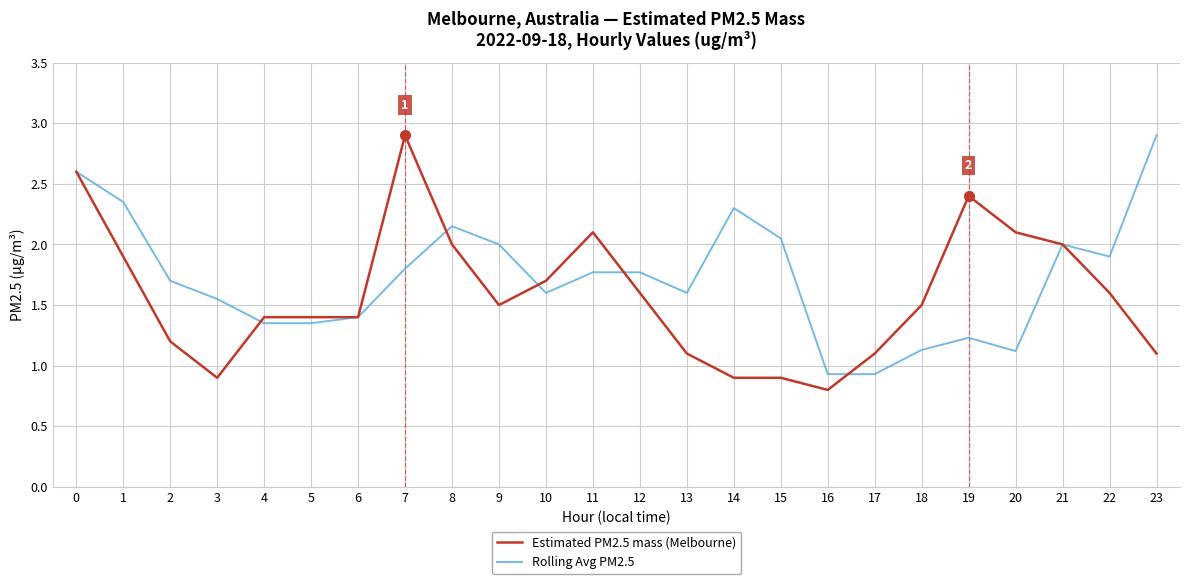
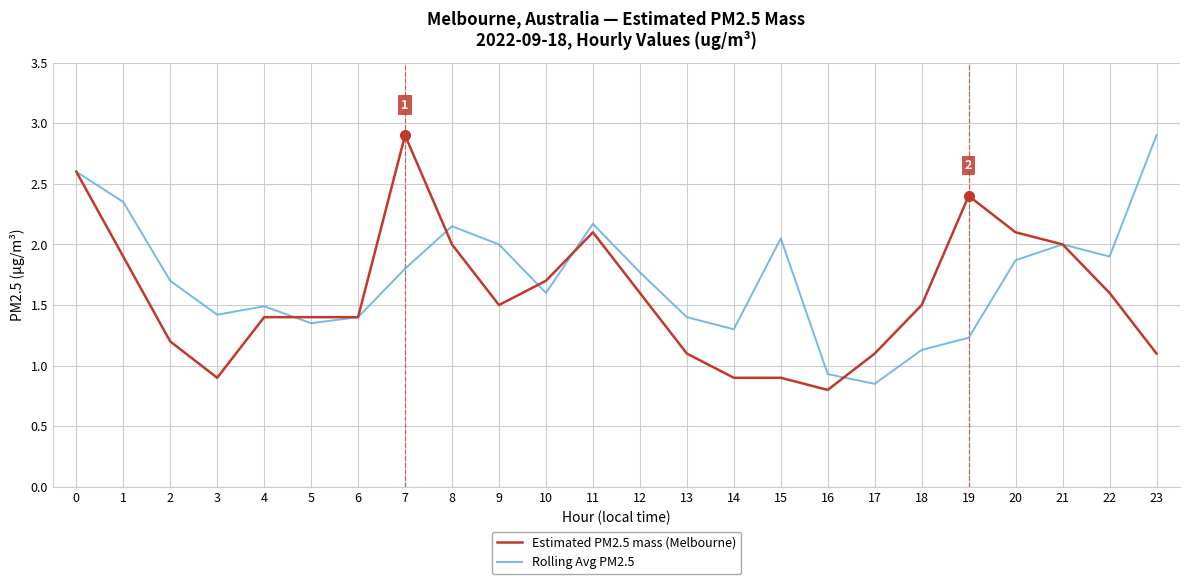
Rolling Avg PM2.5, 3: 1.55 -> 1.42
Rolling Avg PM2.5, 4: 1.35 -> 1.49
Rolling Avg PM2.5, 11: 1.77 -> 2.17
Rolling Avg PM2.5, 13: 1.6 -> 1.4
Rolling Avg PM2.5, 14: 2.3 -> 1.3
Rolling Avg PM2.5, 17: 0.93 -> 0.85
Rolling Avg PM2.5, 20: 1.12 -> 1.87
